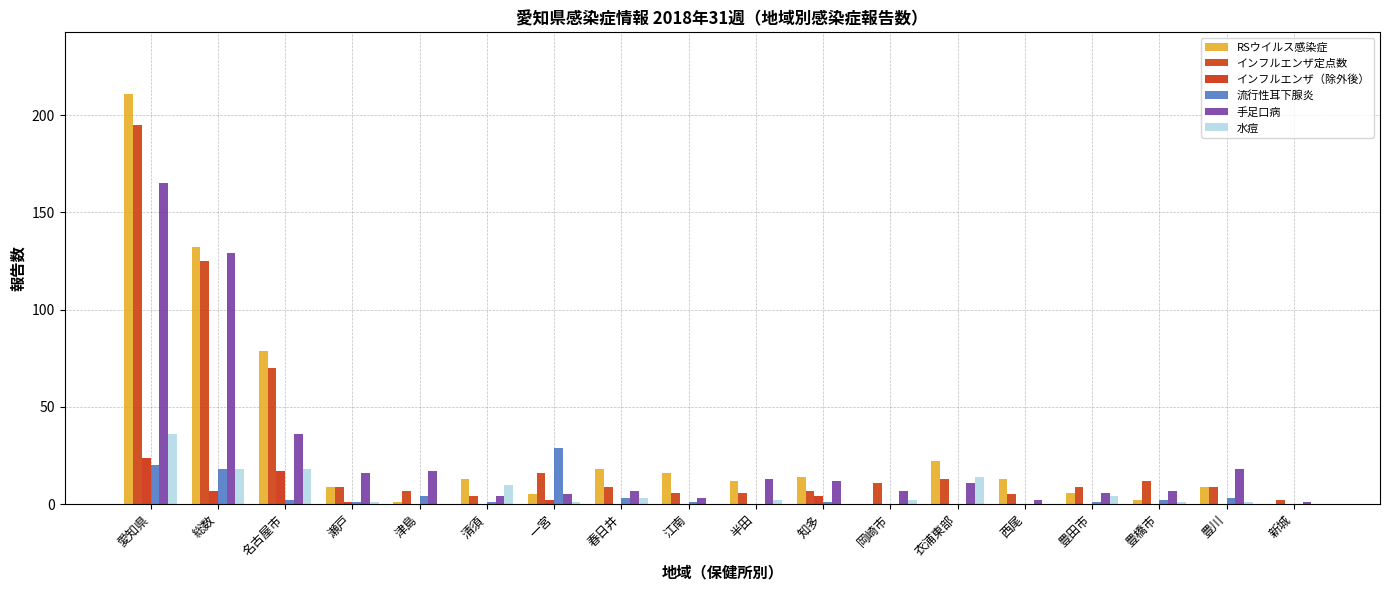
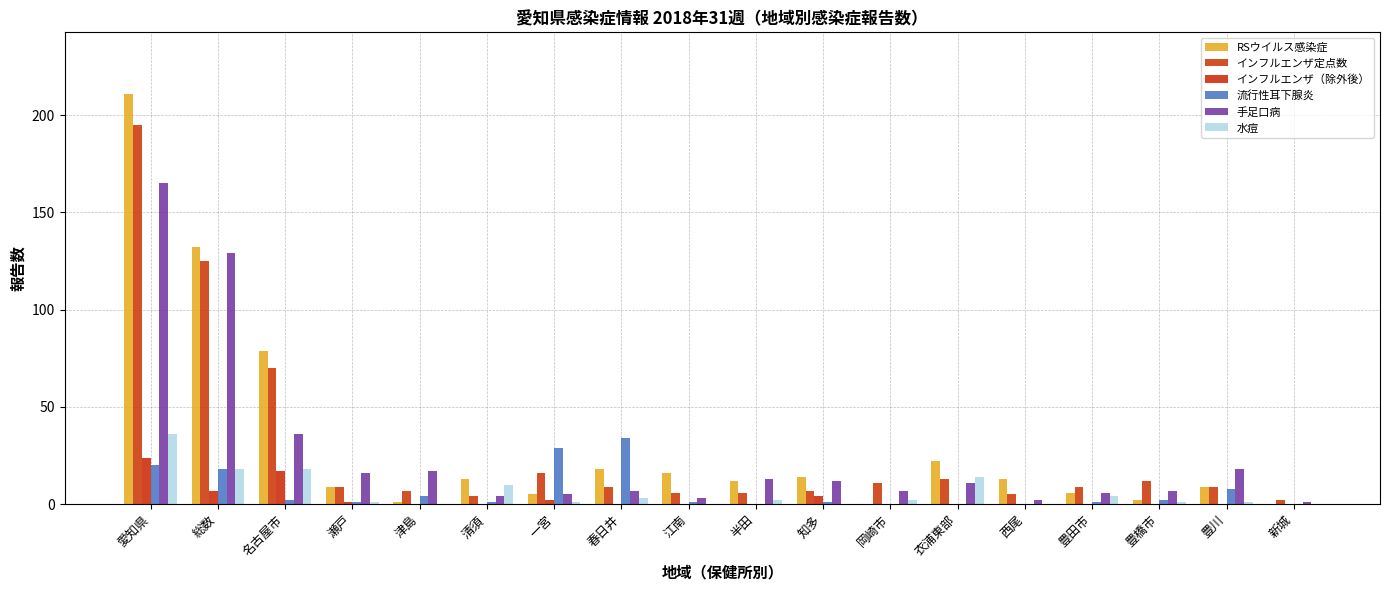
流行性耳下腺炎, 春日井: 3 -> 34
流行性耳下腺炎, 豊川: 3 -> 8
